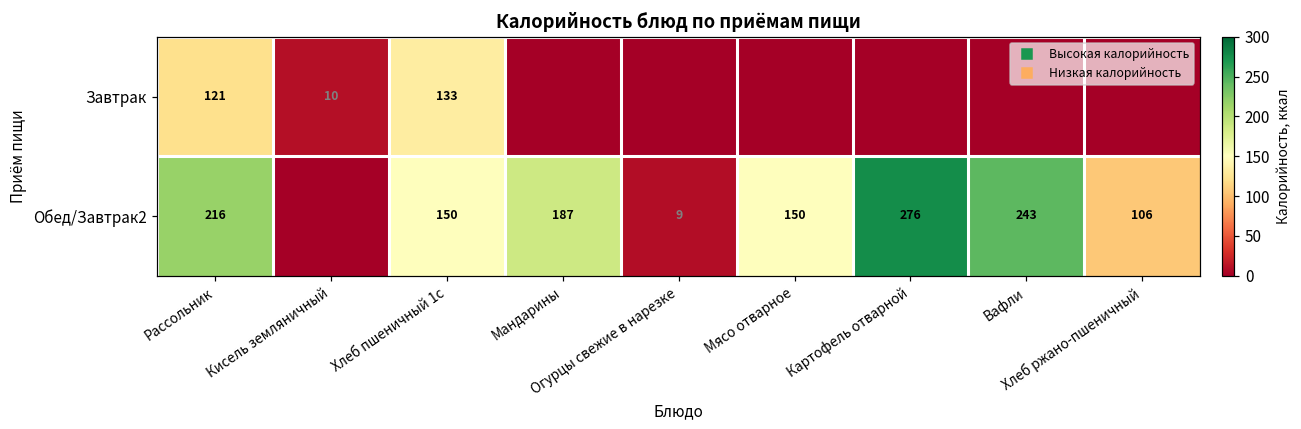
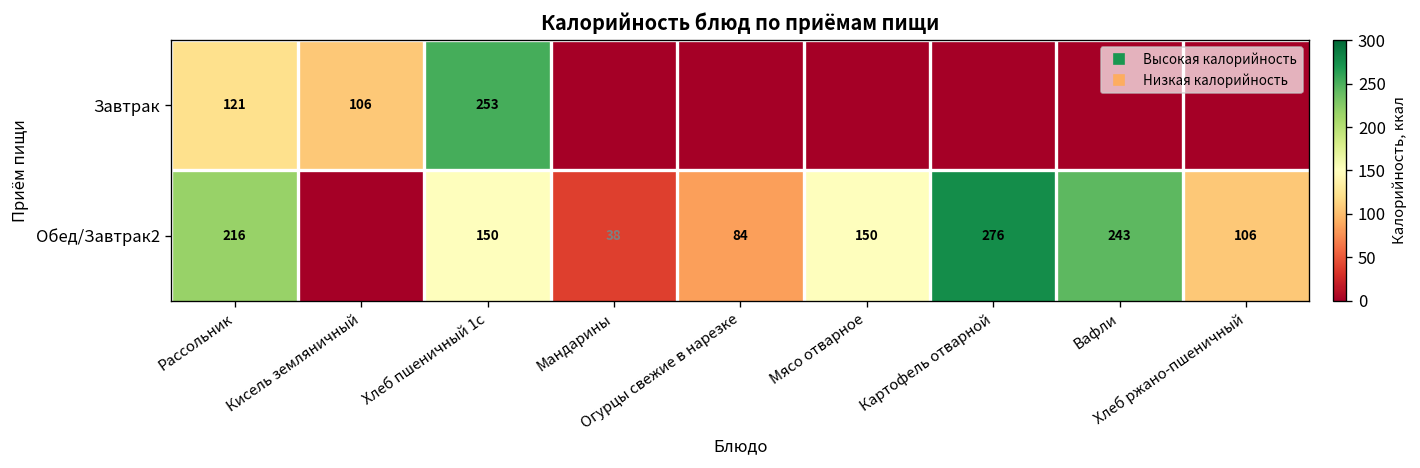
Завтрак, Кисель земляничный: 10 -> 106
Завтрак, Хлеб пшеничный 1с: 133 -> 253
Обед/Завтрак2, Мандарины: 187 -> 38
Обед/Завтрак2, Огурцы свежие в нарезке: 9 -> 84
